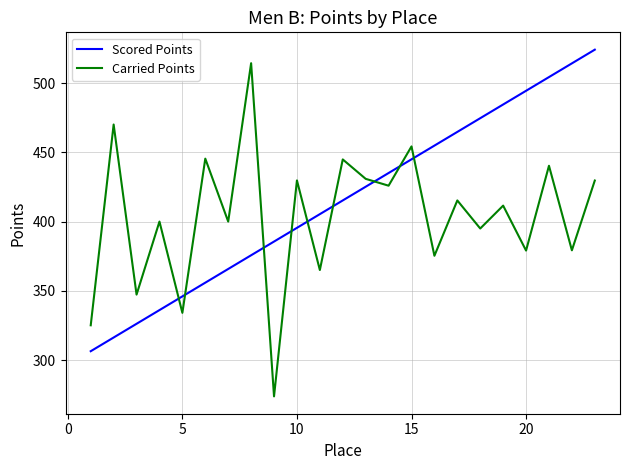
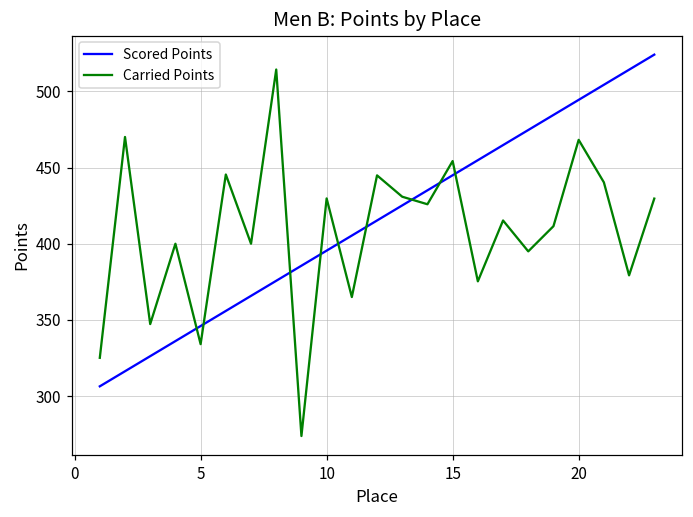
Carried Points, 20: 379 -> 468
